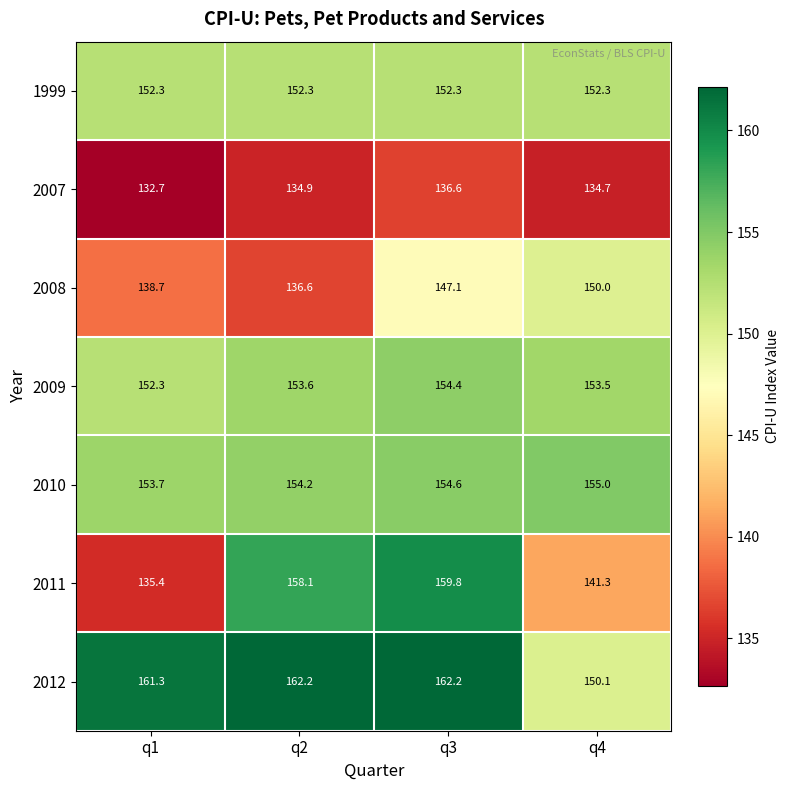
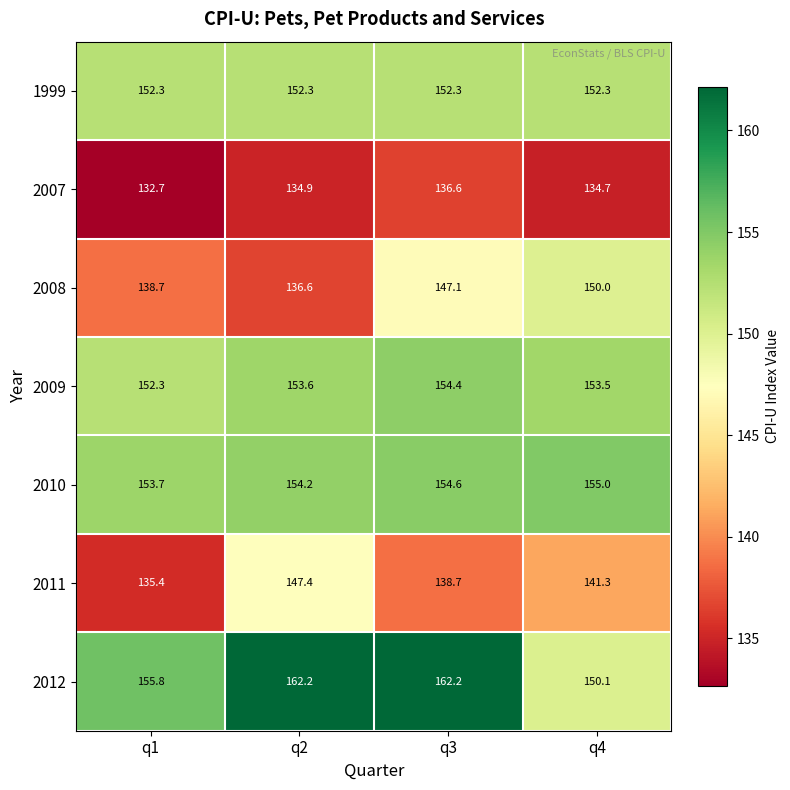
2011, q2: 158.1 -> 147.4
2011, q3: 159.8 -> 138.7
2012, q1: 161.3 -> 155.8
